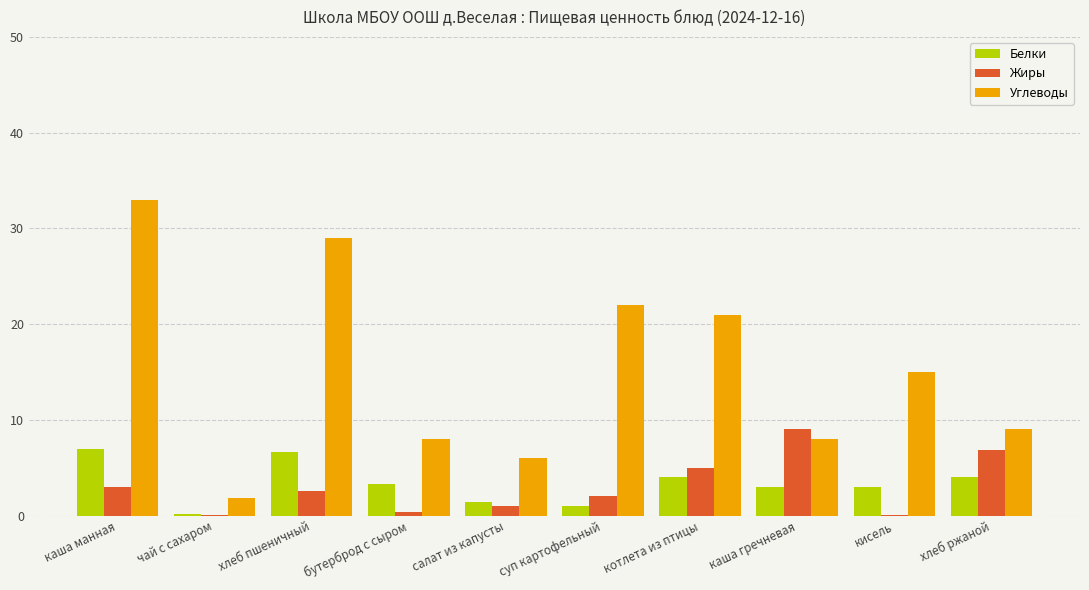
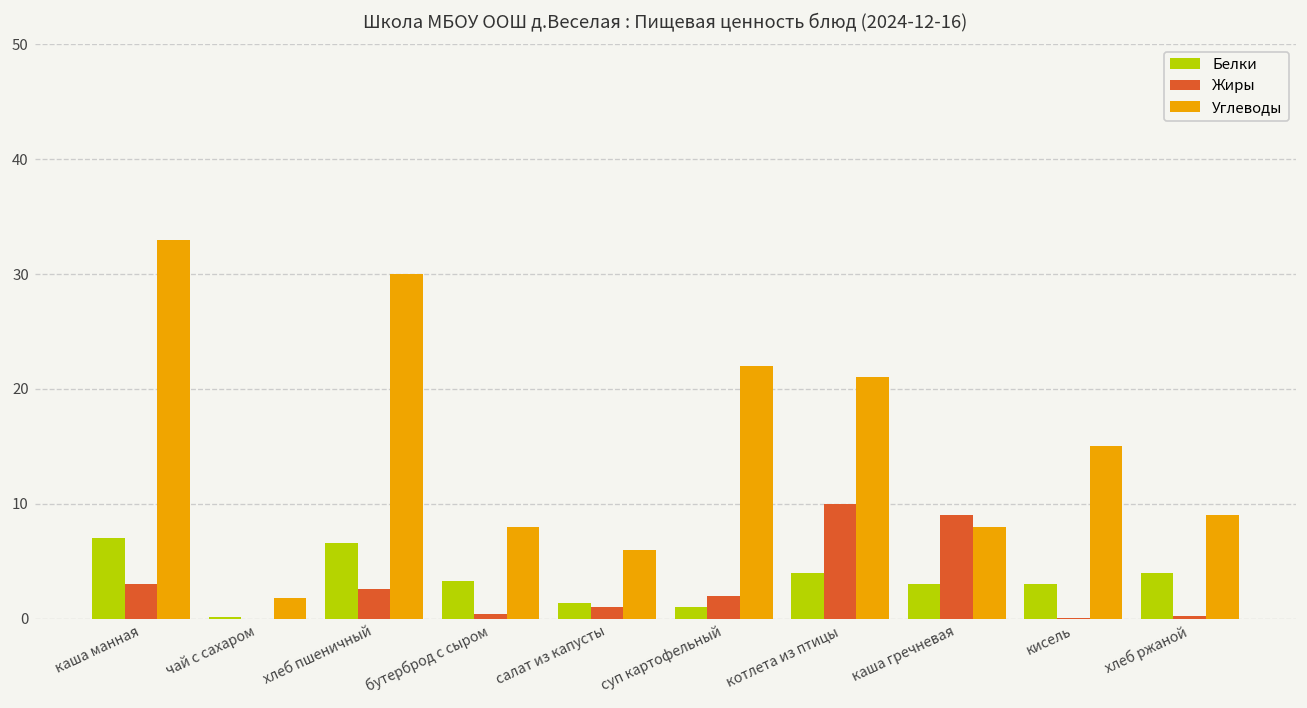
Углеводы, хлеб пшеничный: 29 -> 30
Жиры, котлета из птицы: 5 -> 10
Жиры, хлеб ржаной: 7 -> 0
